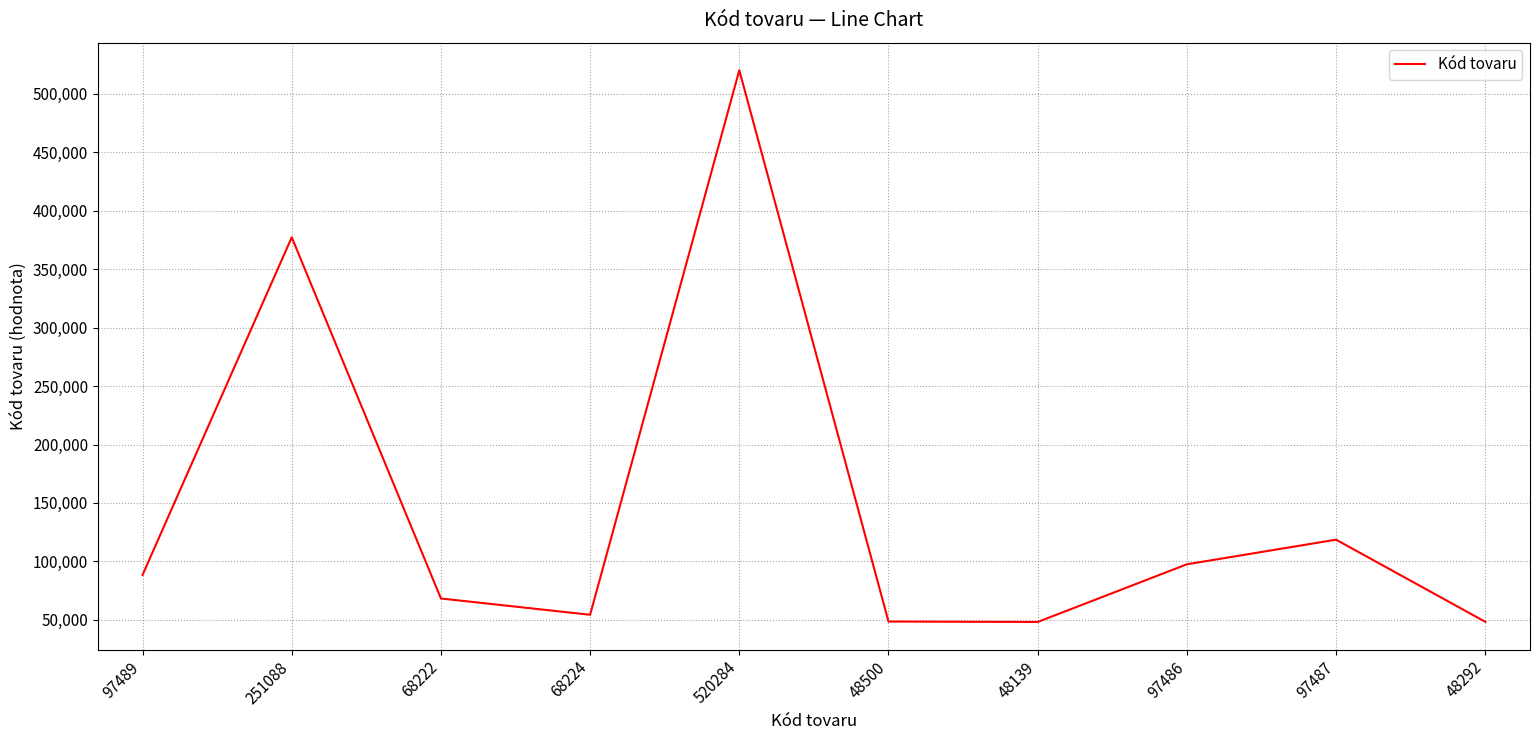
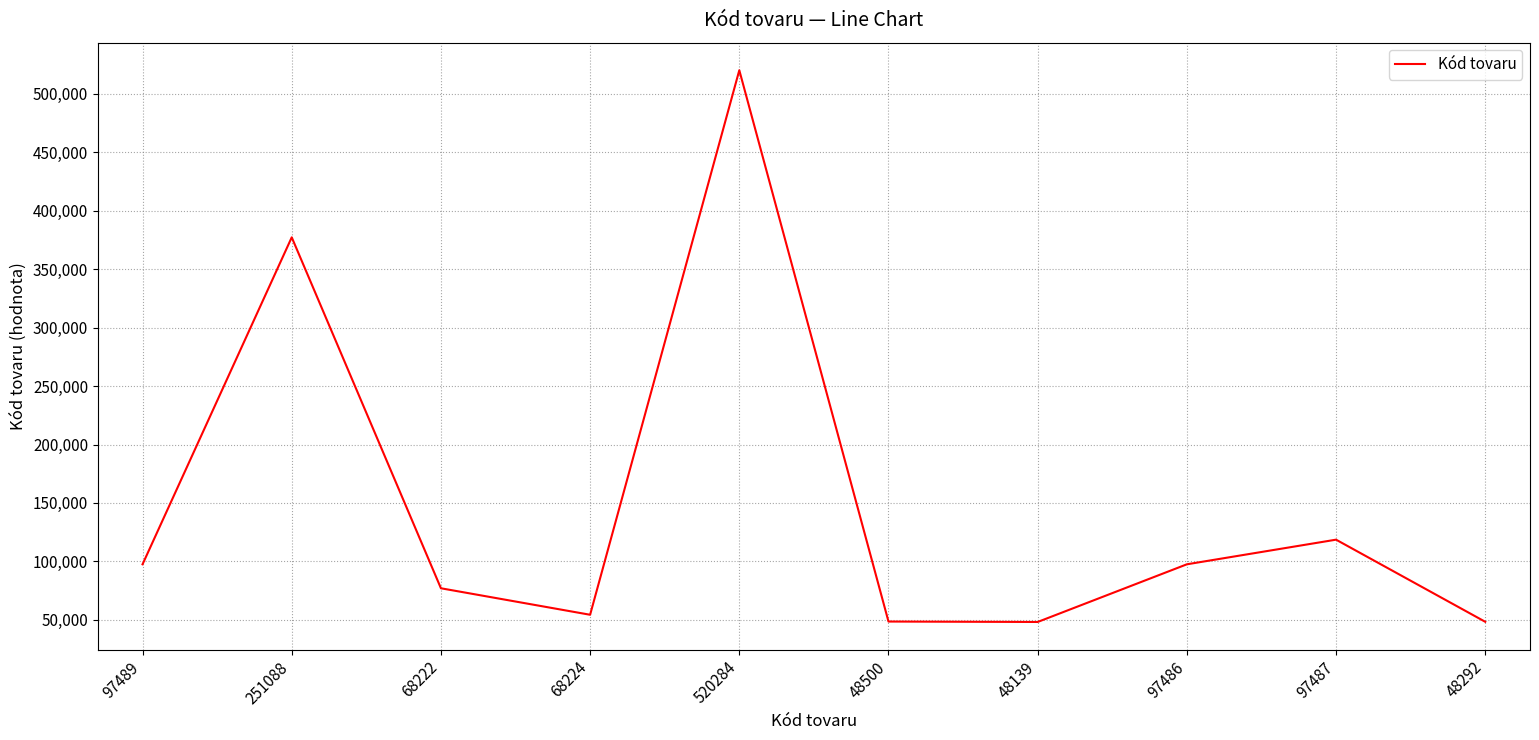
97489: 88,000 -> 97,000
68222: 68,000 -> 77,000
